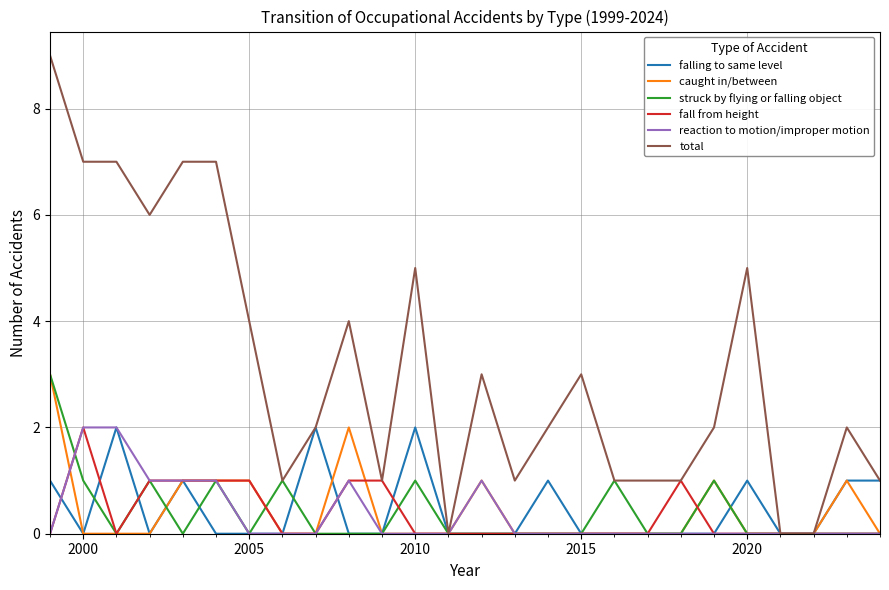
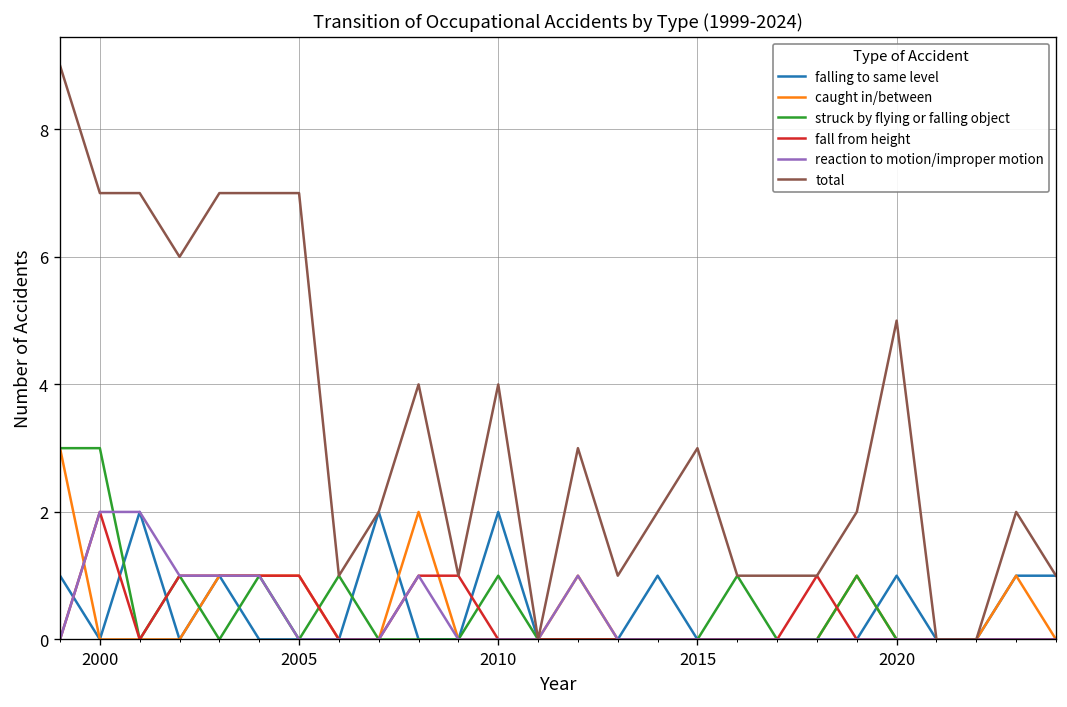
struck by flying or falling object, 2000: 1 -> 3
total, 2005: 4 -> 7
total, 2010: 5 -> 4
